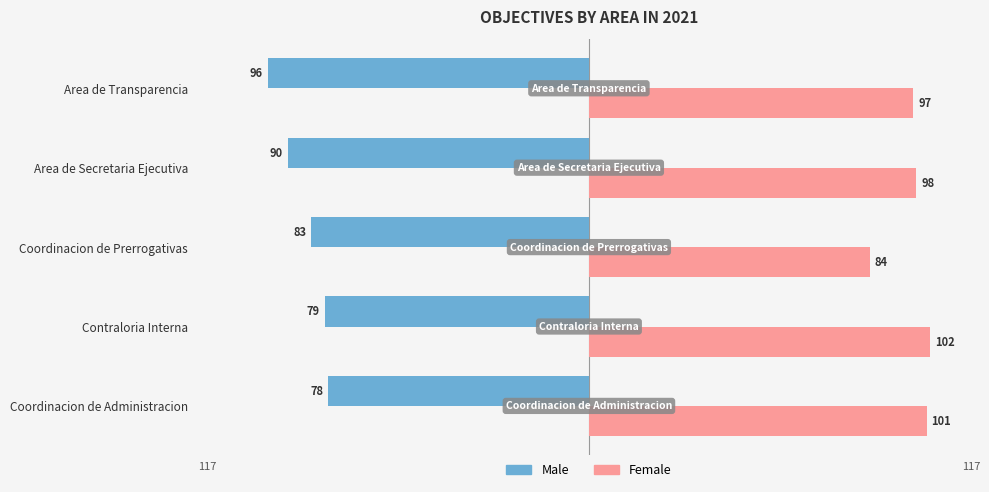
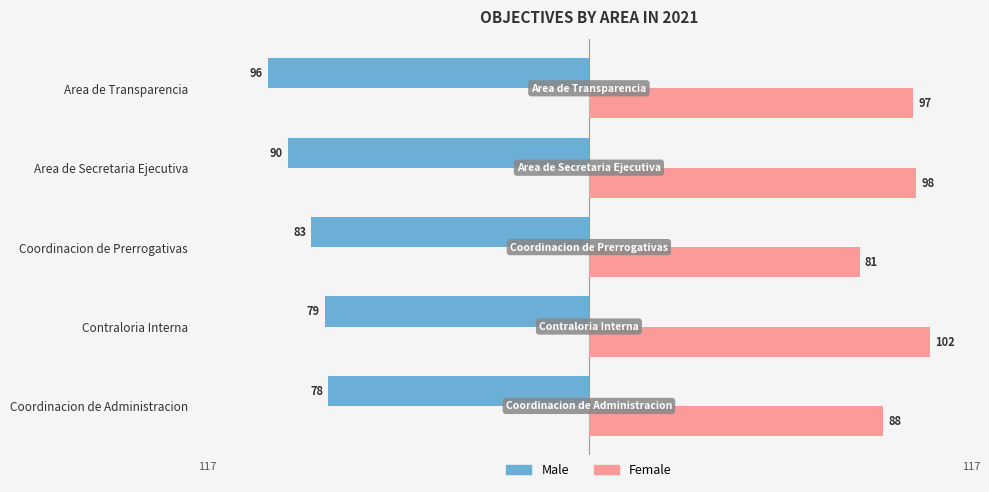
Female, Coordinacion de Prerrogativas: 84 -> 81
Female, Coordinacion de Administracion: 101 -> 88
